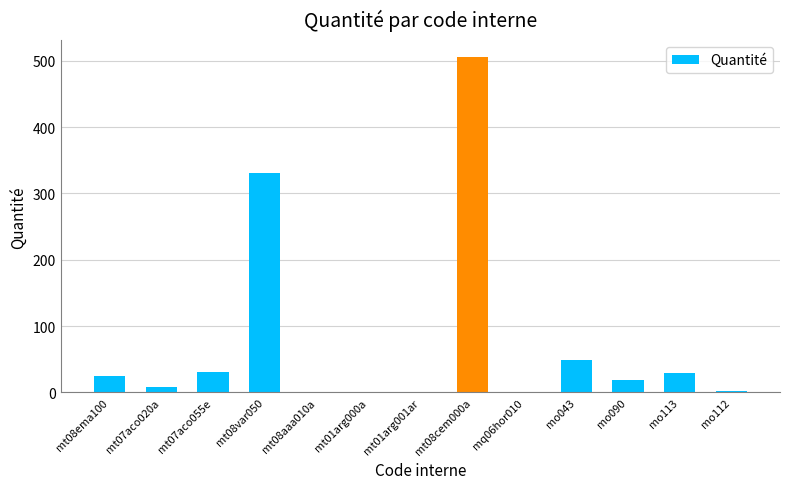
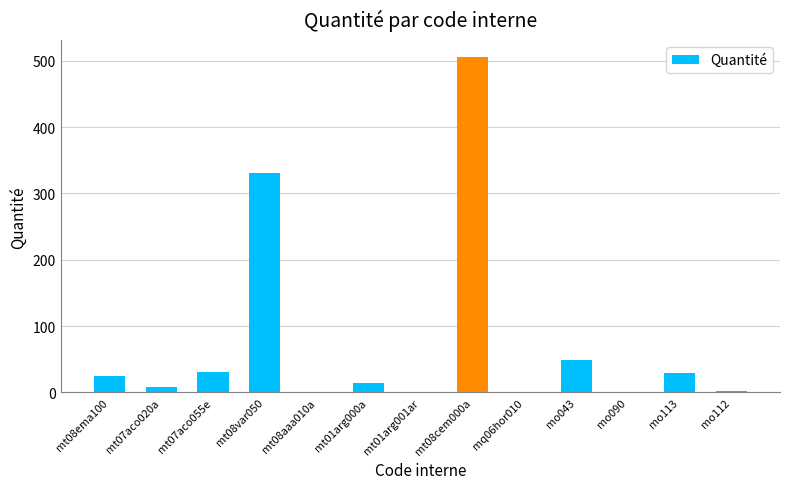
mt01arg000a: 0 -> 10
mo090: 20 -> 0
